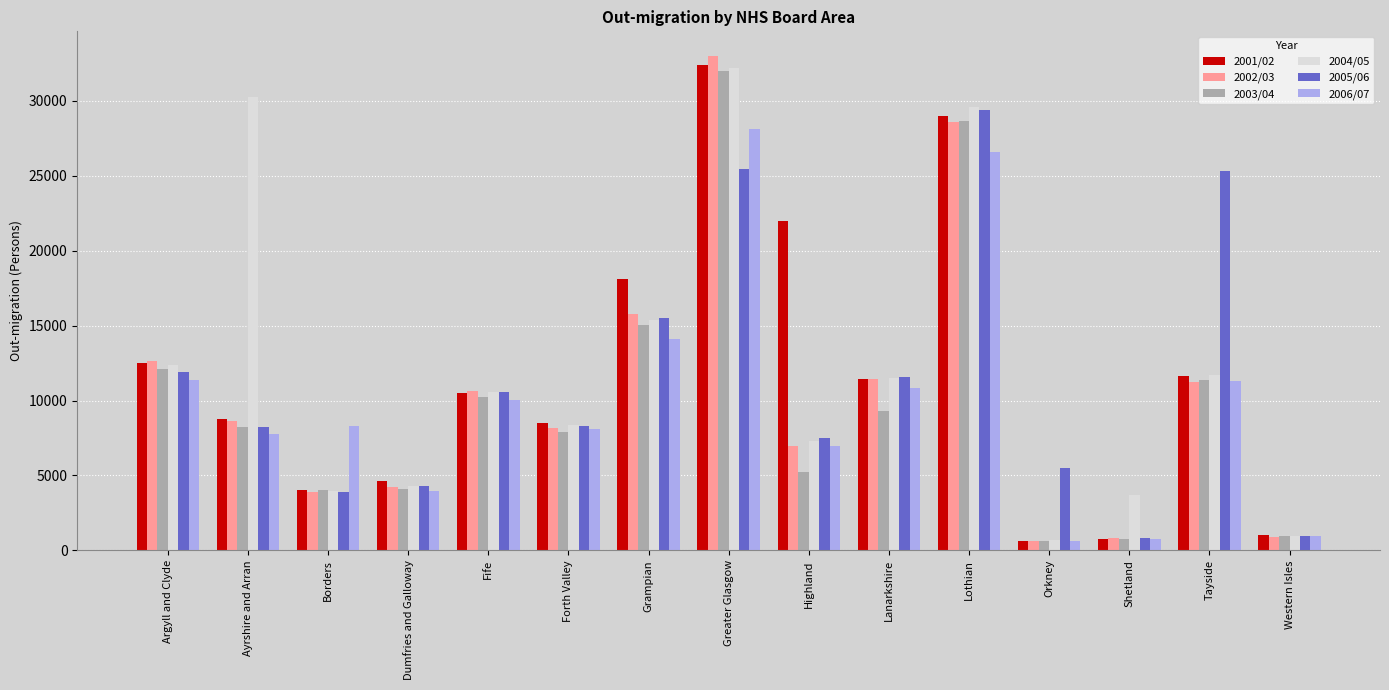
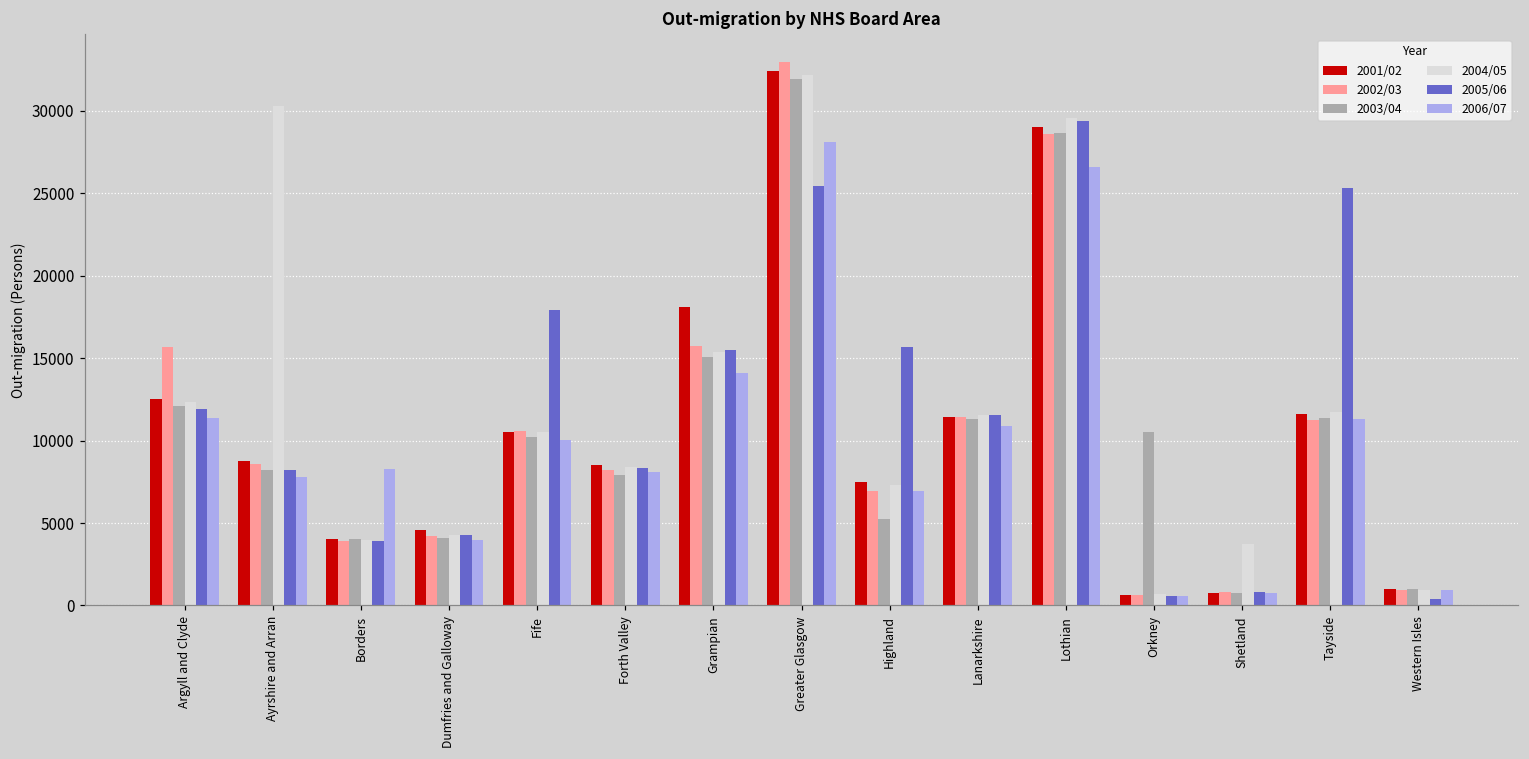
2002/03, Argyll and Clyde: 12600 -> 15700
2005/06, Fife: 10600 -> 18000
2001/02, Highland: 22000 -> 7500
2005/06, Highland: 7500 -> 15700
2003/04, Lanarkshire: 9300 -> 11300
2003/04, Orkney: 600 -> 10500
2005/06, Orkney: 5500 -> 600
2005/06, Western Isles: 1000 -> 400
